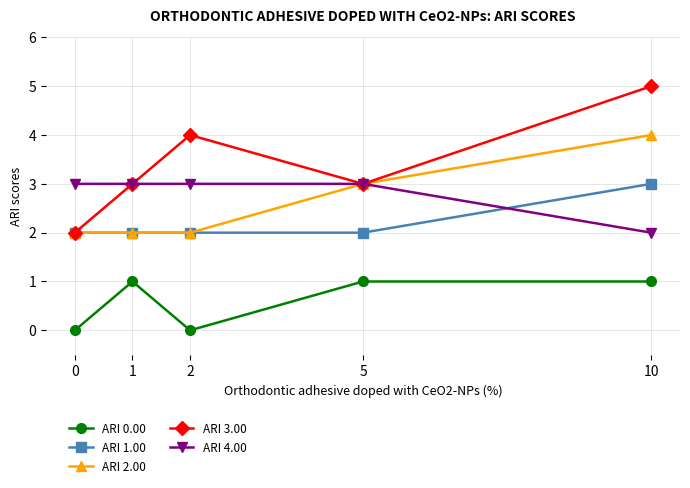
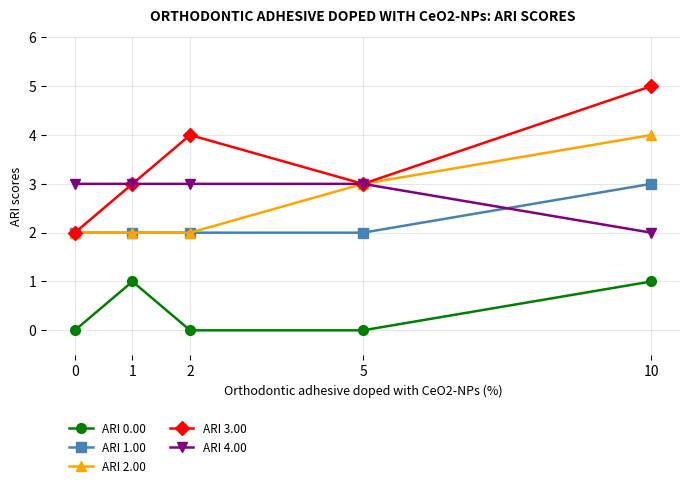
ARI 0.00, 5: 1 -> 0
